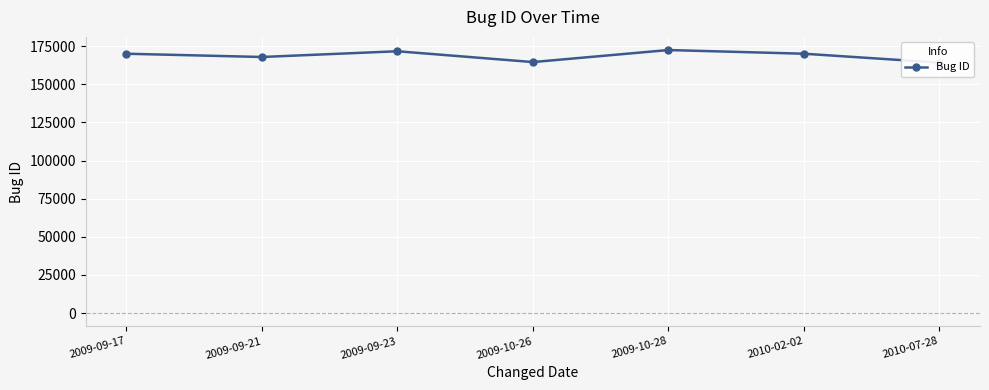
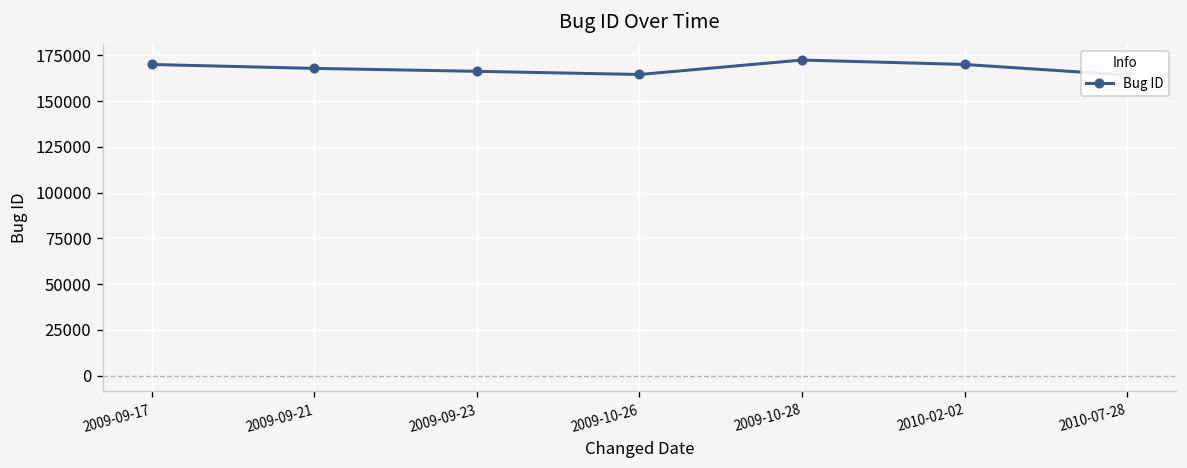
2009-09-23: 172000 -> 166000
